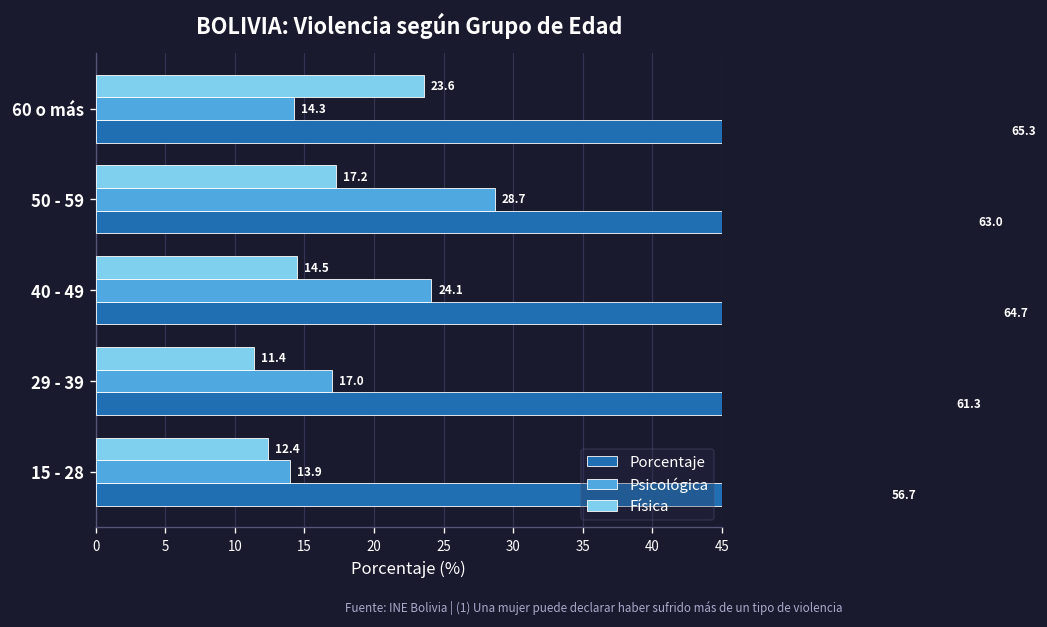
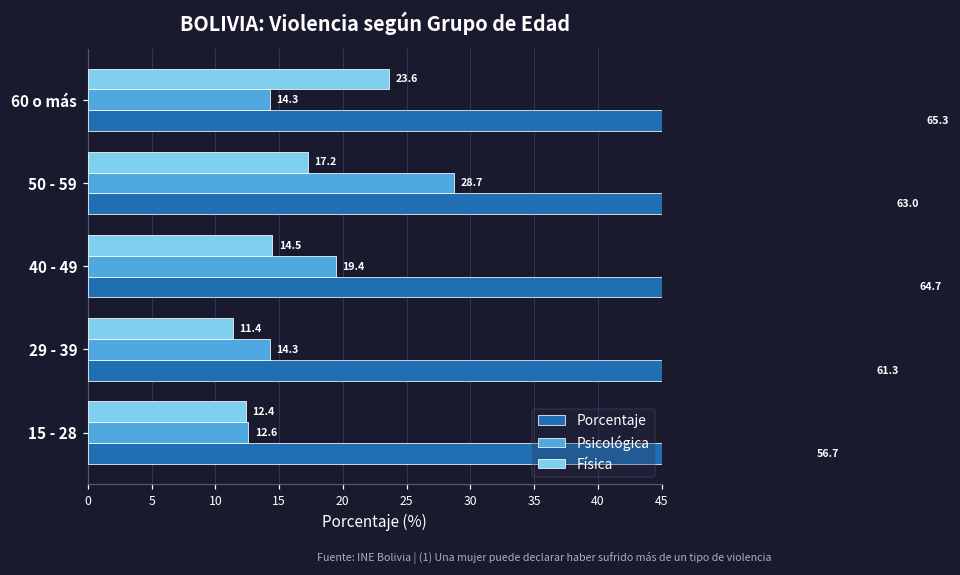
Psicológica, 40 - 49: 24.1 -> 19.4
Psicológica, 29 - 39: 17.0 -> 14.3
Psicológica, 15 - 28: 13.9 -> 12.6
